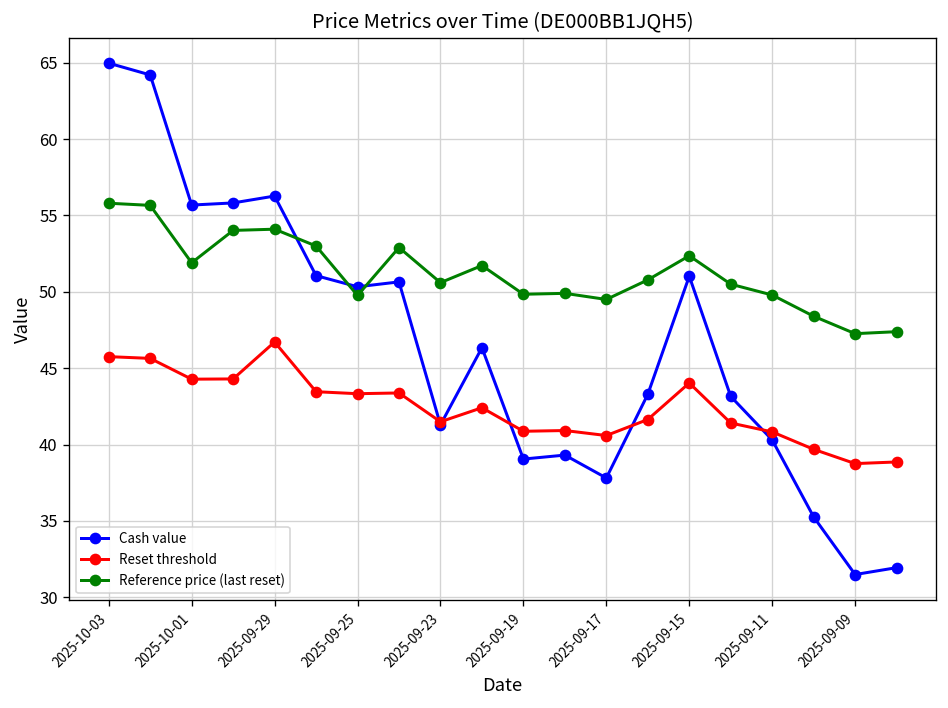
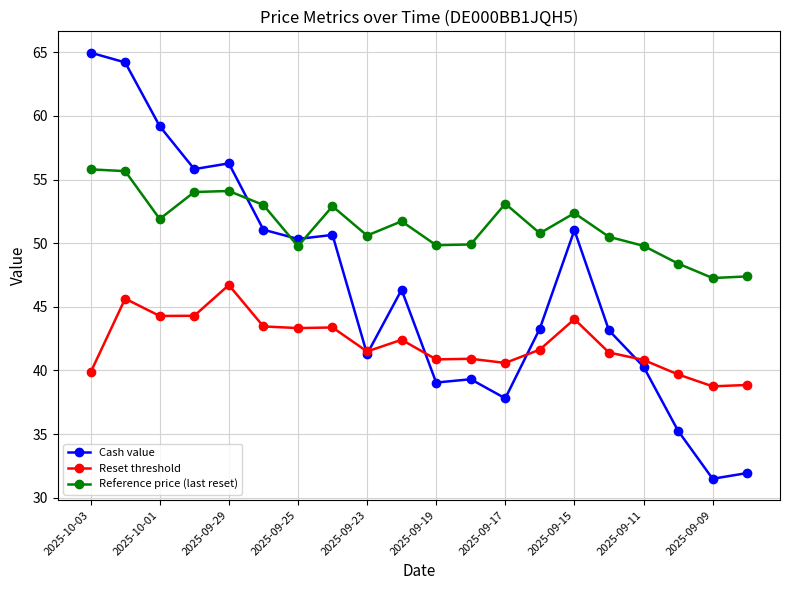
Reset threshold, 2025-10-03: 45.8 -> 39.8
Cash value, 2025-10-01: 55.7 -> 59.2
Reference price (last reset), 2025-09-17: 49.5 -> 53.1
